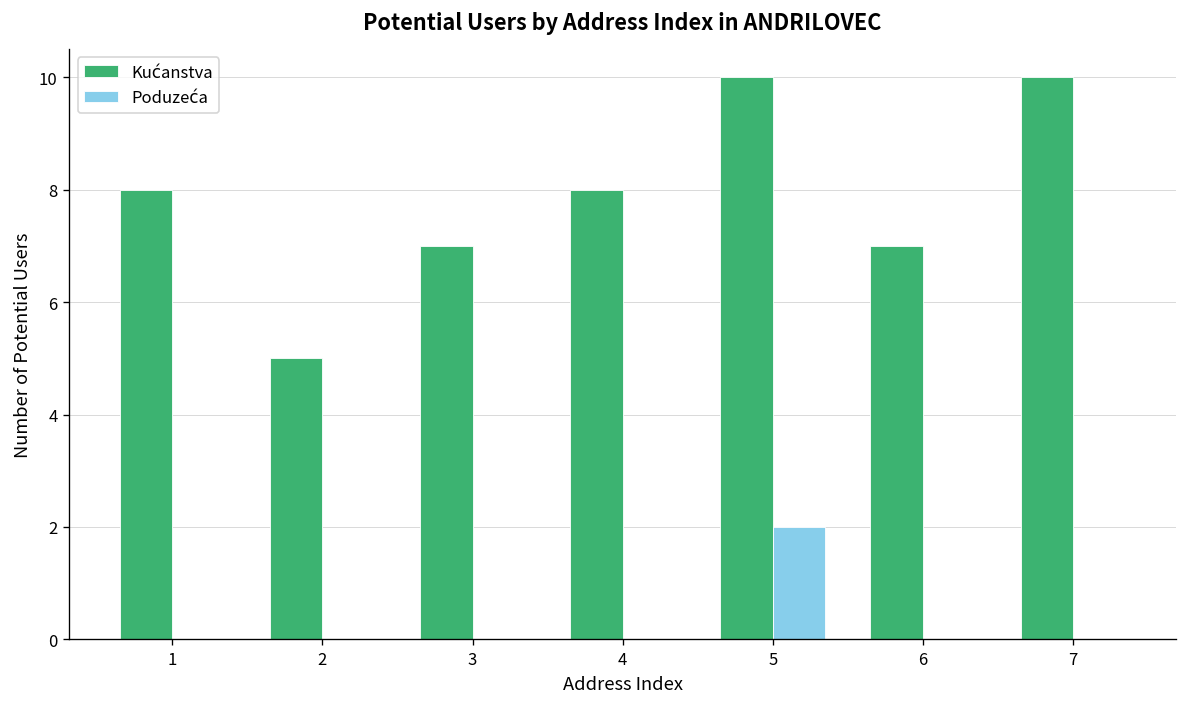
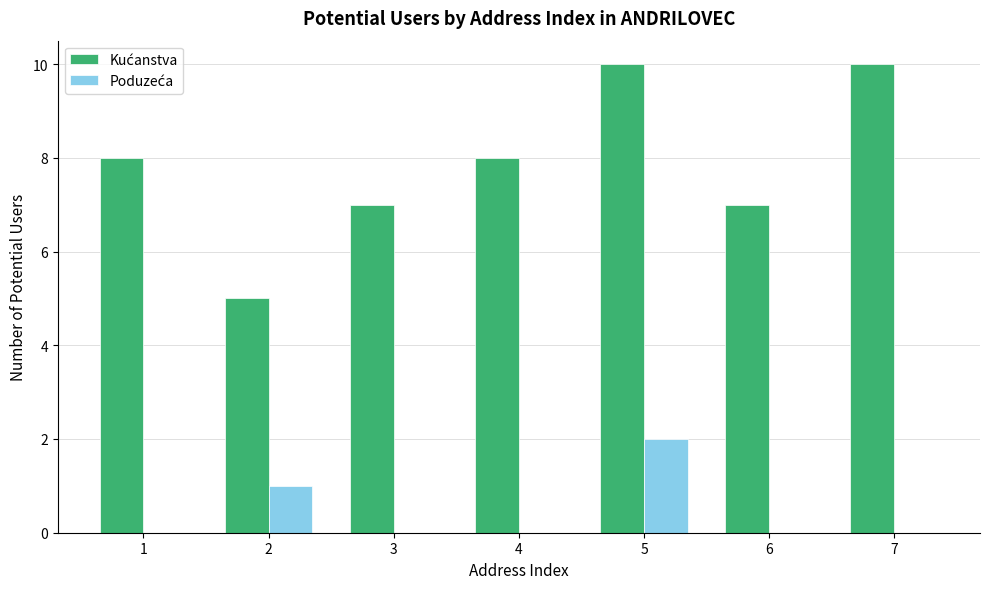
Poduzeća, 2: 0 -> 1
